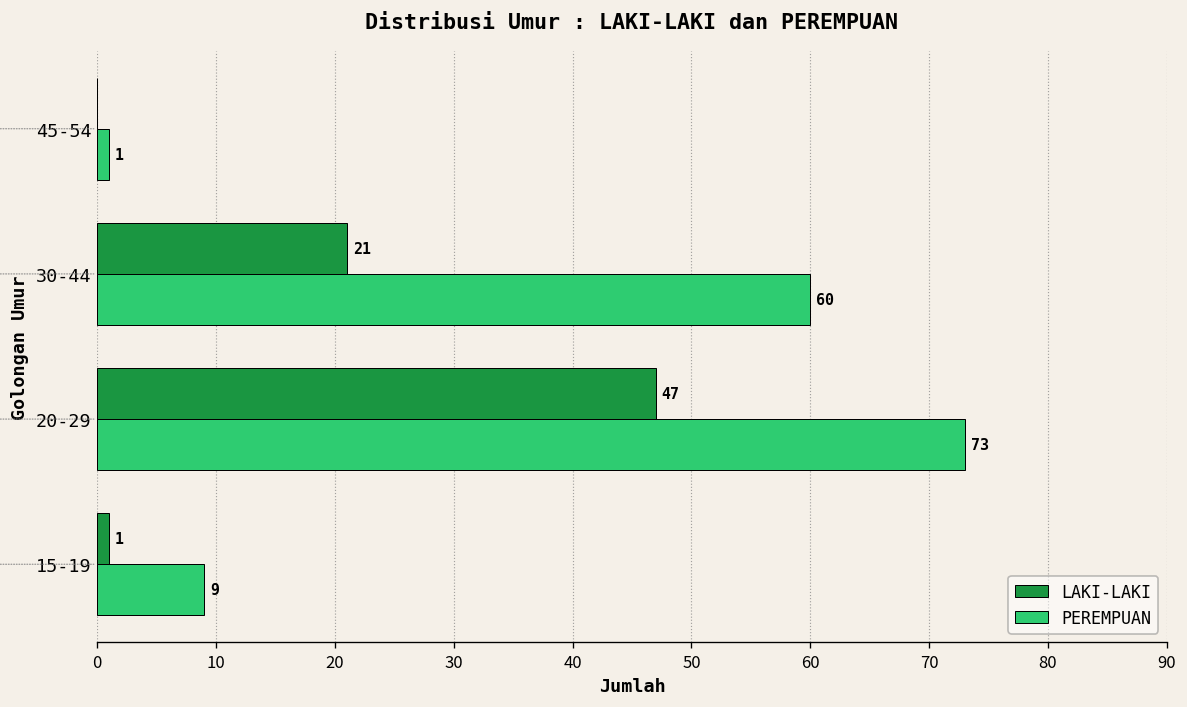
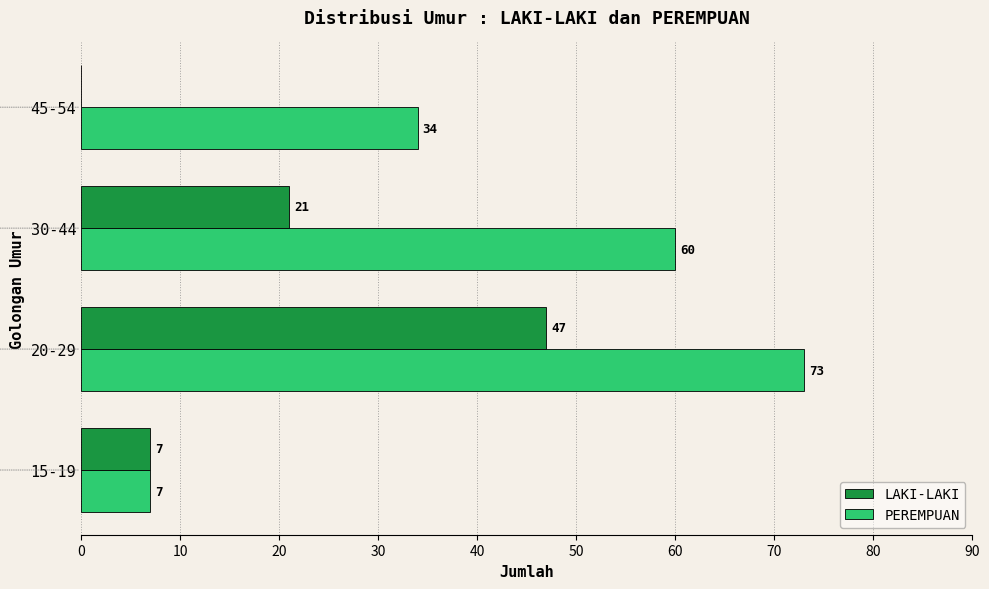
PEREMPUAN, 45-54: 1 -> 34
LAKI-LAKI, 15-19: 1 -> 7
PEREMPUAN, 15-19: 9 -> 7
